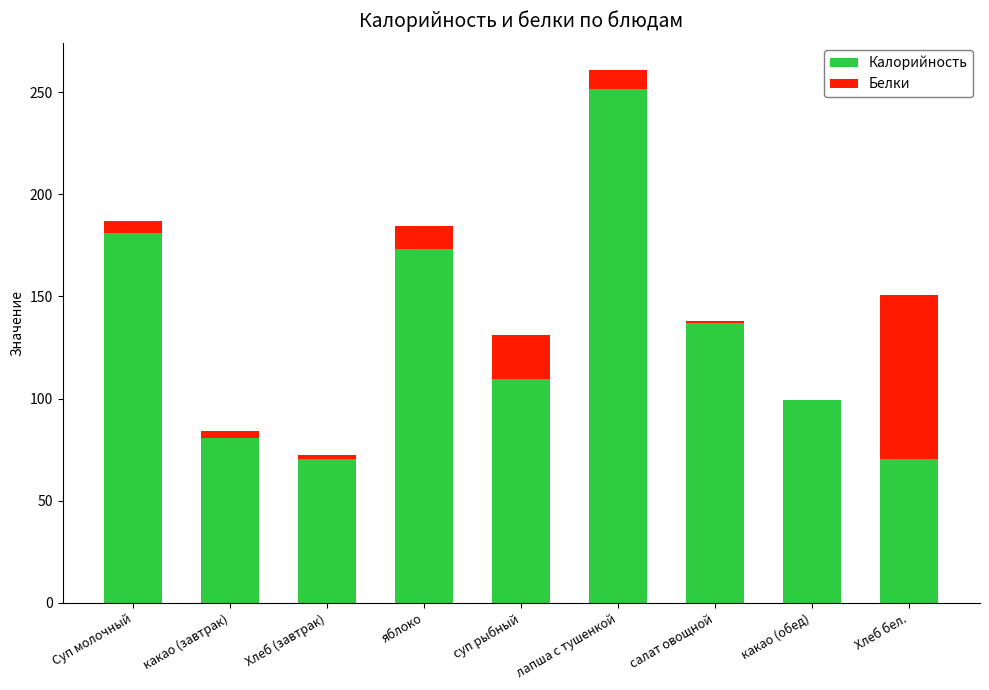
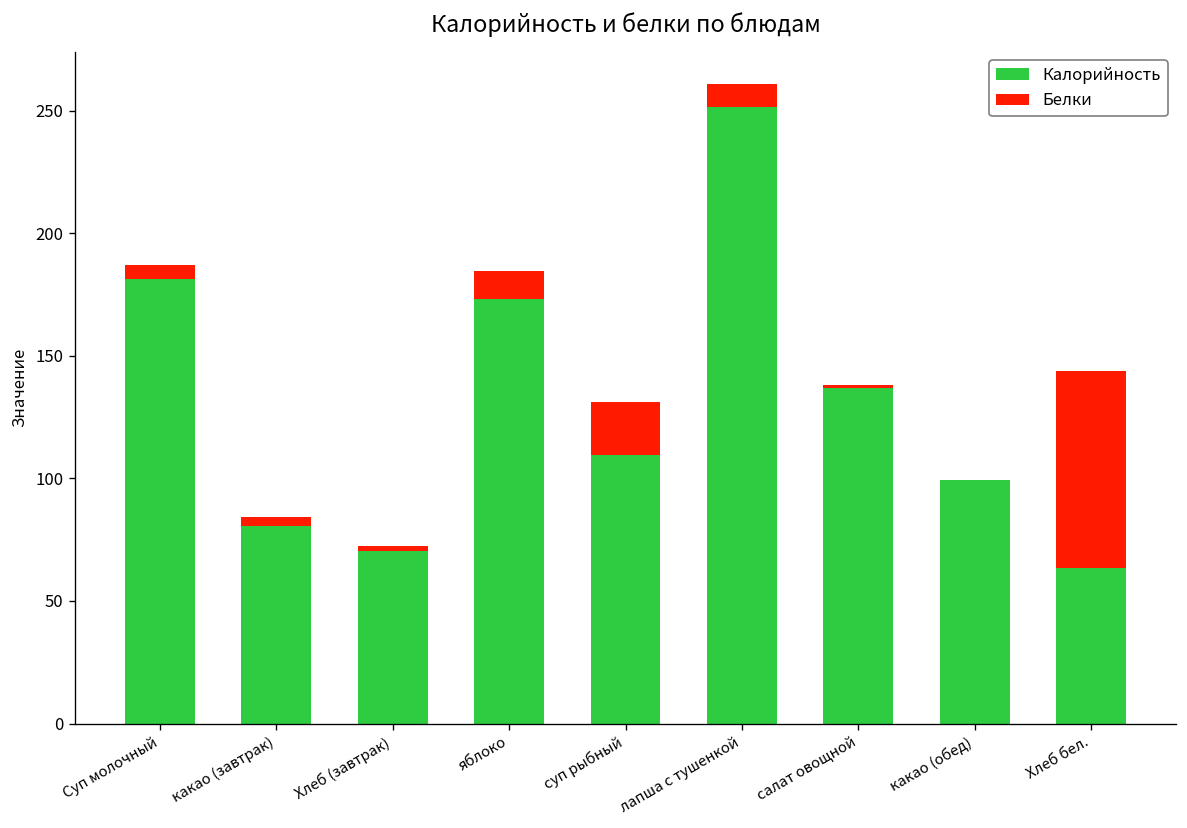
Калорийность, Хлеб бел.: 70 -> 63
